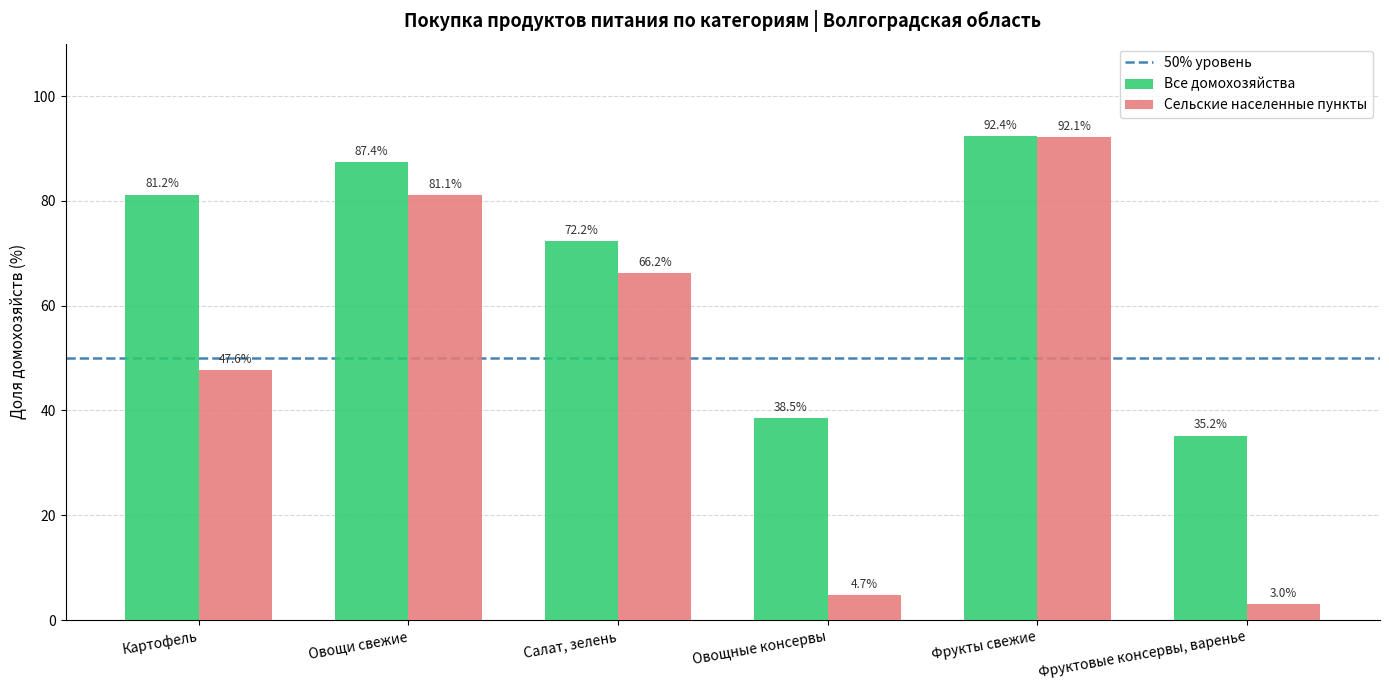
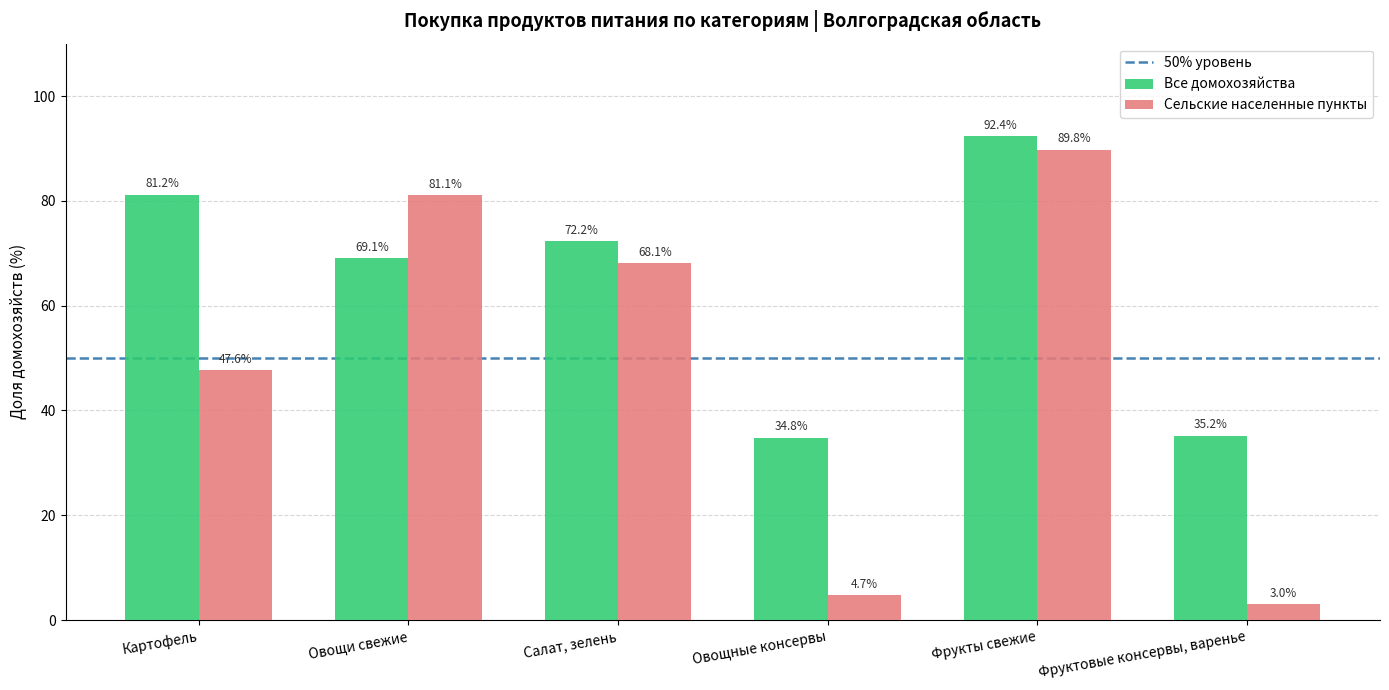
Все домохозяйства, Овощи свежие: 87.4% -> 69.1%
Сельские населенные пункты, Салат, зелень: 66.2% -> 68.1%
Все домохозяйства, Овощные консервы: 38.5% -> 34.8%
Сельские населенные пункты, Фрукты свежие: 92.1% -> 89.8%
